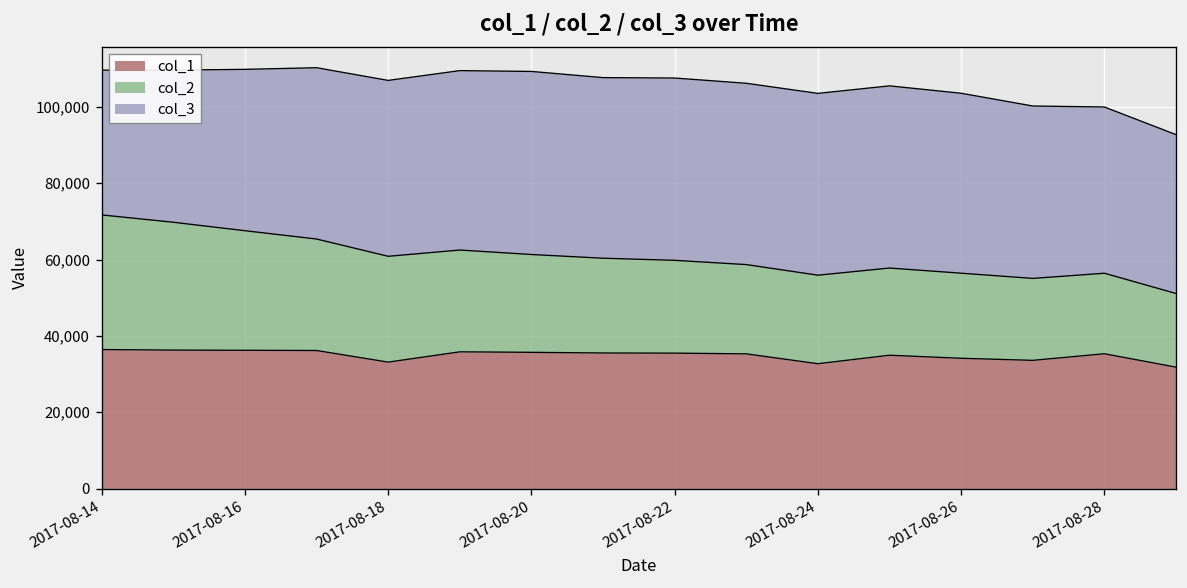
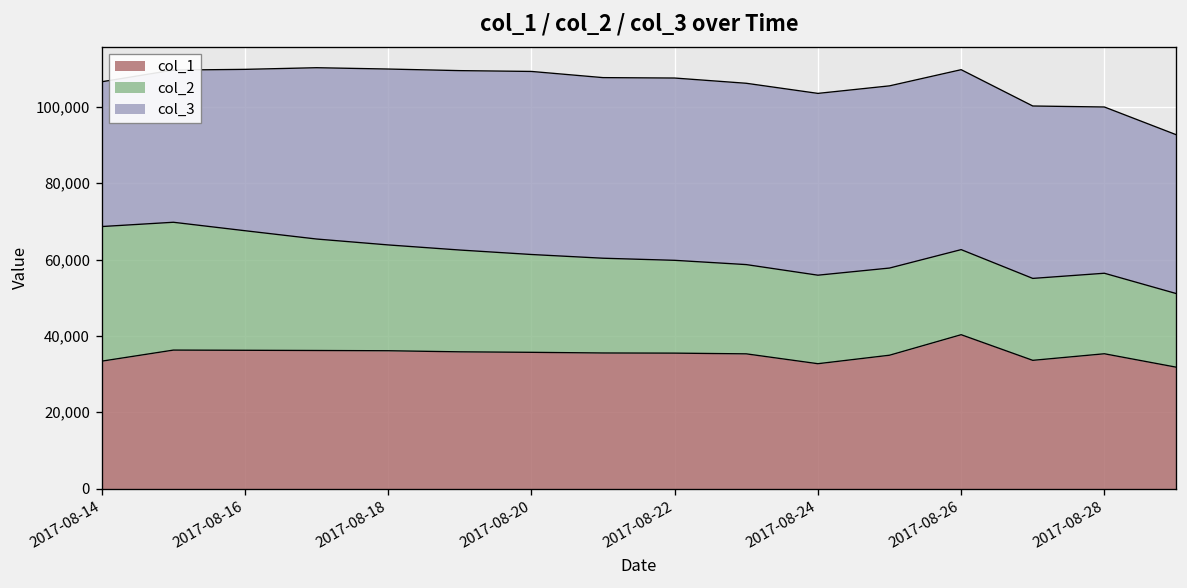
col_1, 2017-08-14: 36,000 -> 33,000
col_1, 2017-08-18: 33,000 -> 36,000
col_1, 2017-08-26: 34,000 -> 40,000
